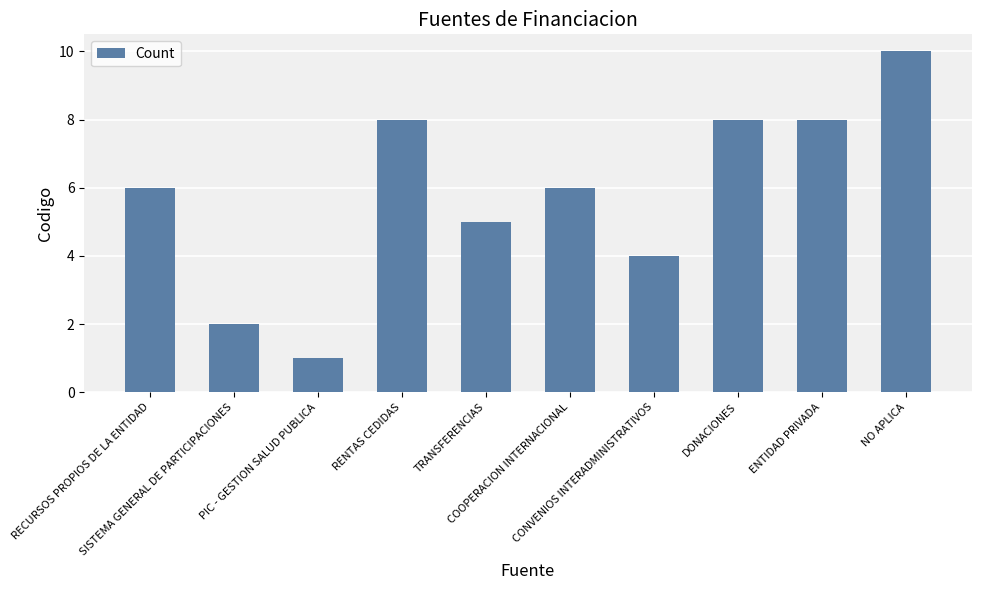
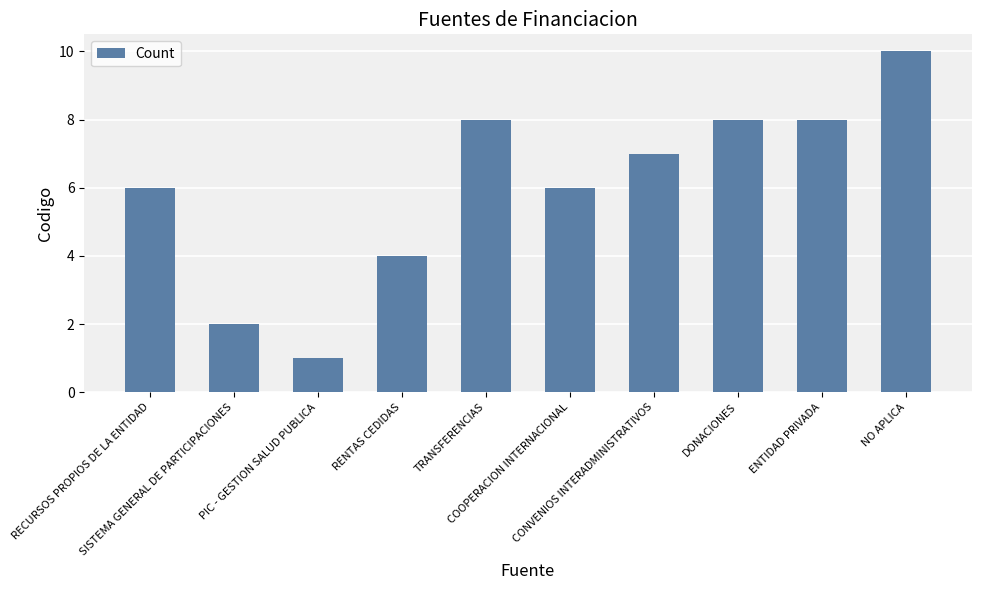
RENTAS CEDIDAS: 8 -> 4
TRANSFERENCIAS: 5 -> 8
CONVENIOS INTERADMINISTRATIVOS: 4 -> 7
